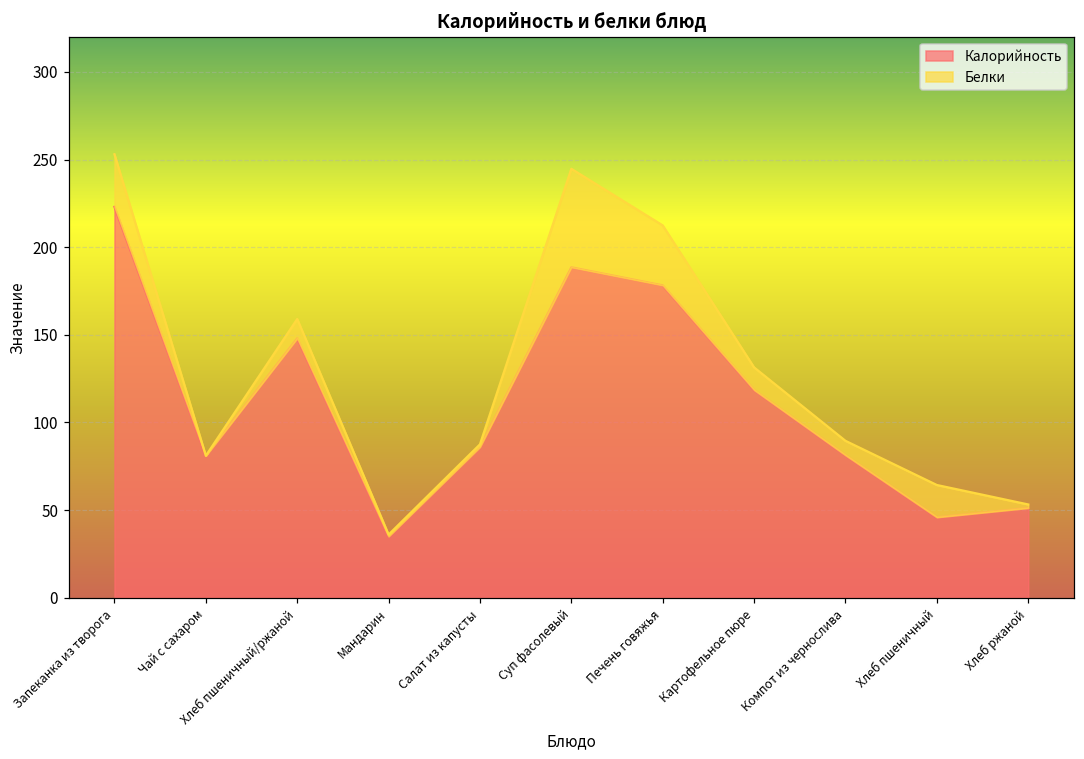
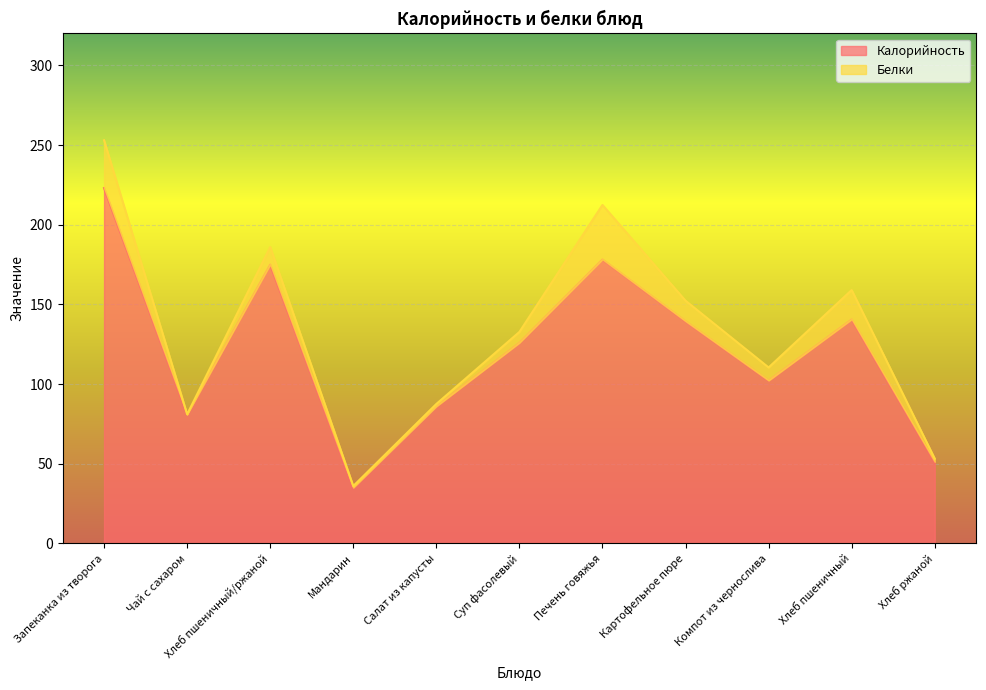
Калорийность, Хлеб пшеничный/ржаной: 148 -> 175
Калорийность, Суп фасолевый: 189 -> 126
Белки, Суп фасолевый: 56 -> 7
Калорийность, Картофельное пюре: 119 -> 139
Калорийность, Компот из чернослива: 81 -> 102
Калорийность, Хлеб пшеничный: 46 -> 141
